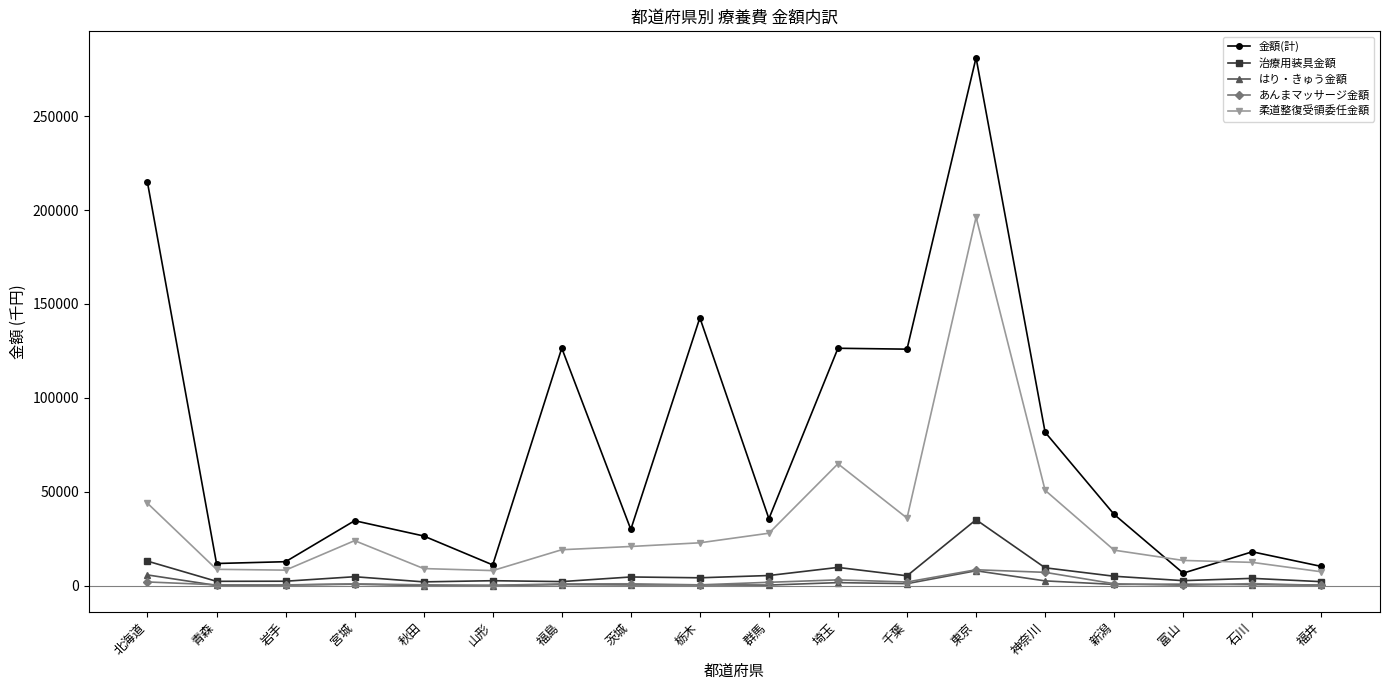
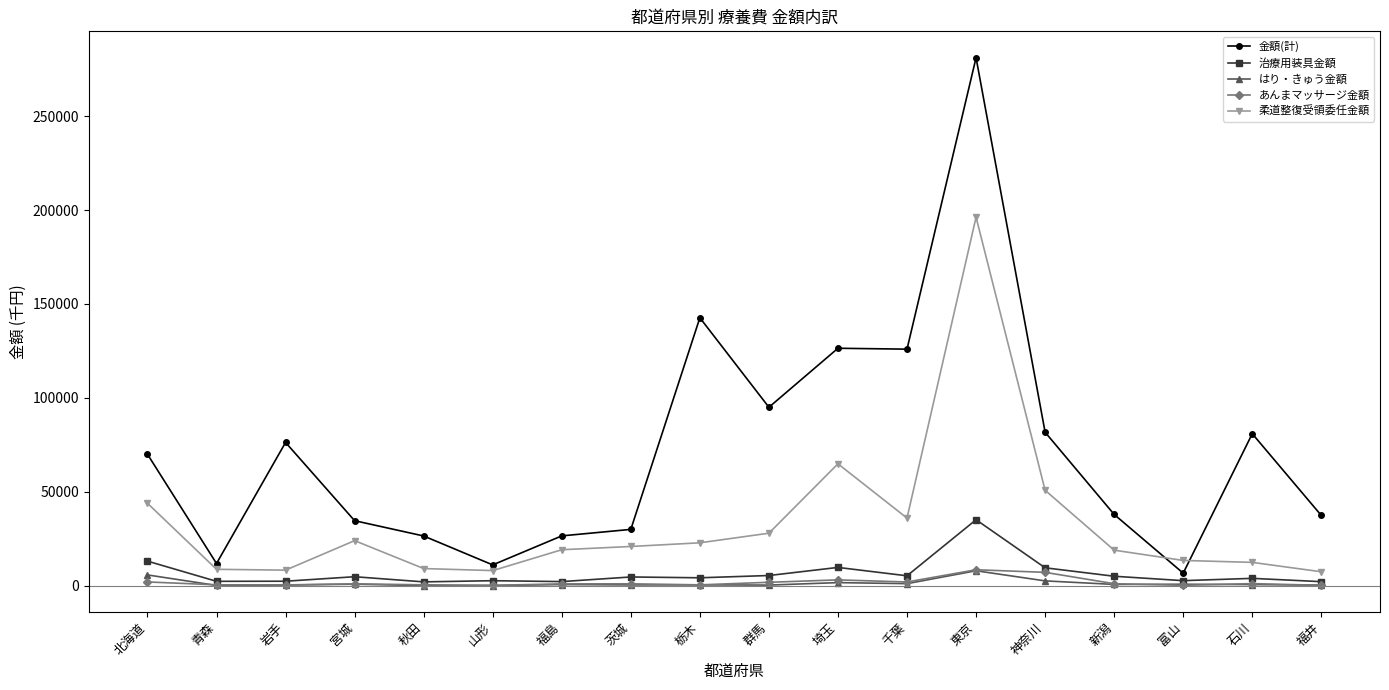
金額(計), 北海道: 215000 -> 70000
金額(計), 岩手: 13000 -> 76000
金額(計), 福島: 126000 -> 26000
金額(計), 群馬: 36000 -> 95000
金額(計), 石川: 18000 -> 81000
金額(計), 福井: 10000 -> 37000
